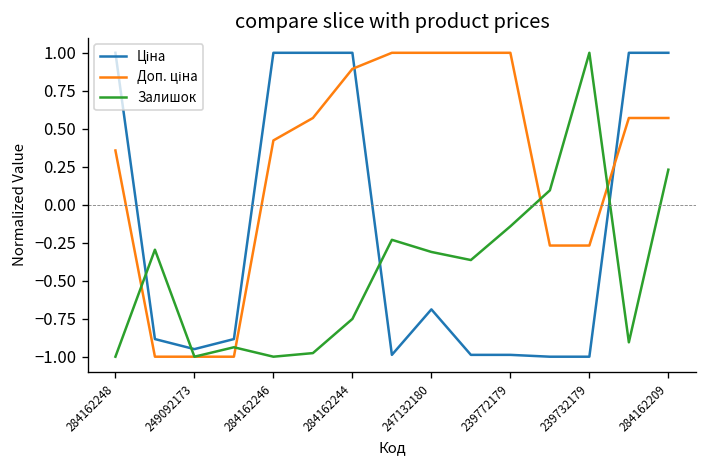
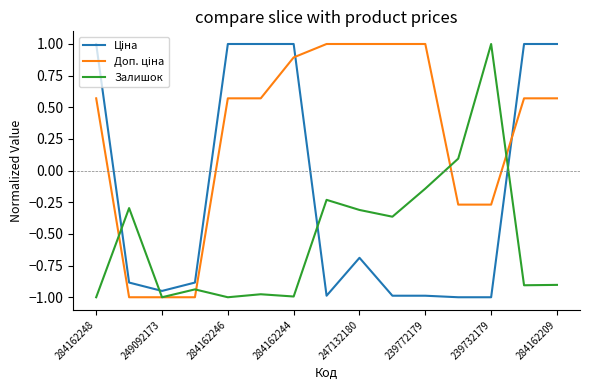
Доп. ціна, 284162248: 0.36 -> 0.57
Доп. ціна, 284162246: 0.42 -> 0.57
Залишок, 284162244: -0.75 -> -0.99
Залишок, 284162209: 0.23 -> -0.90
